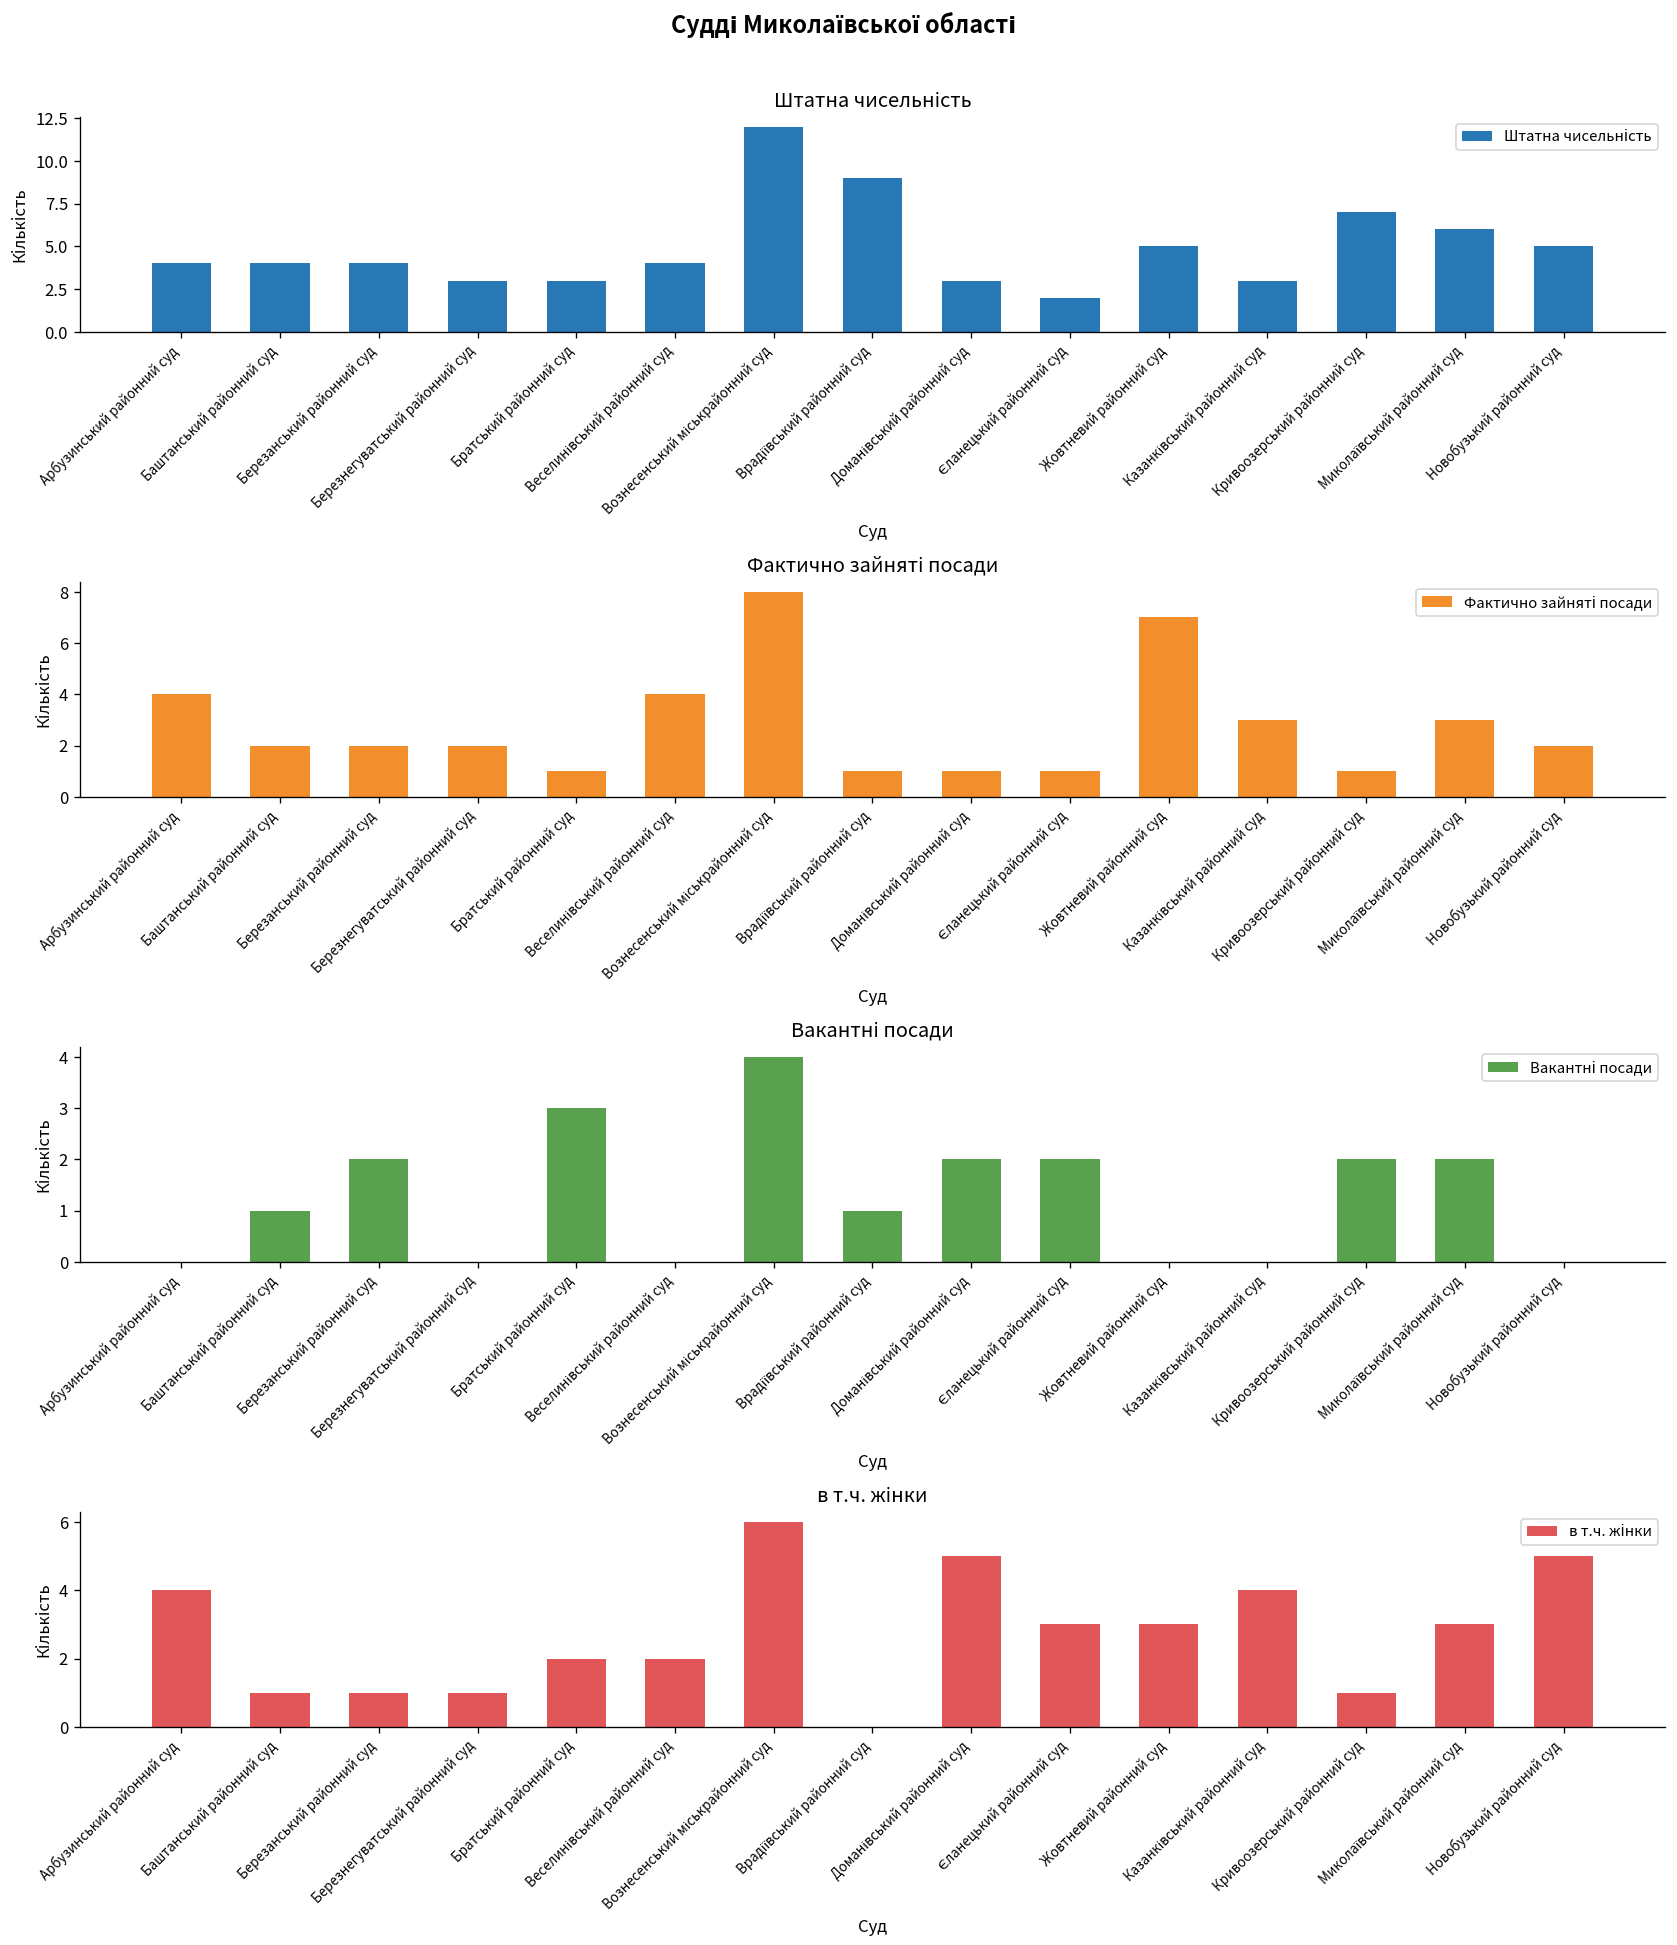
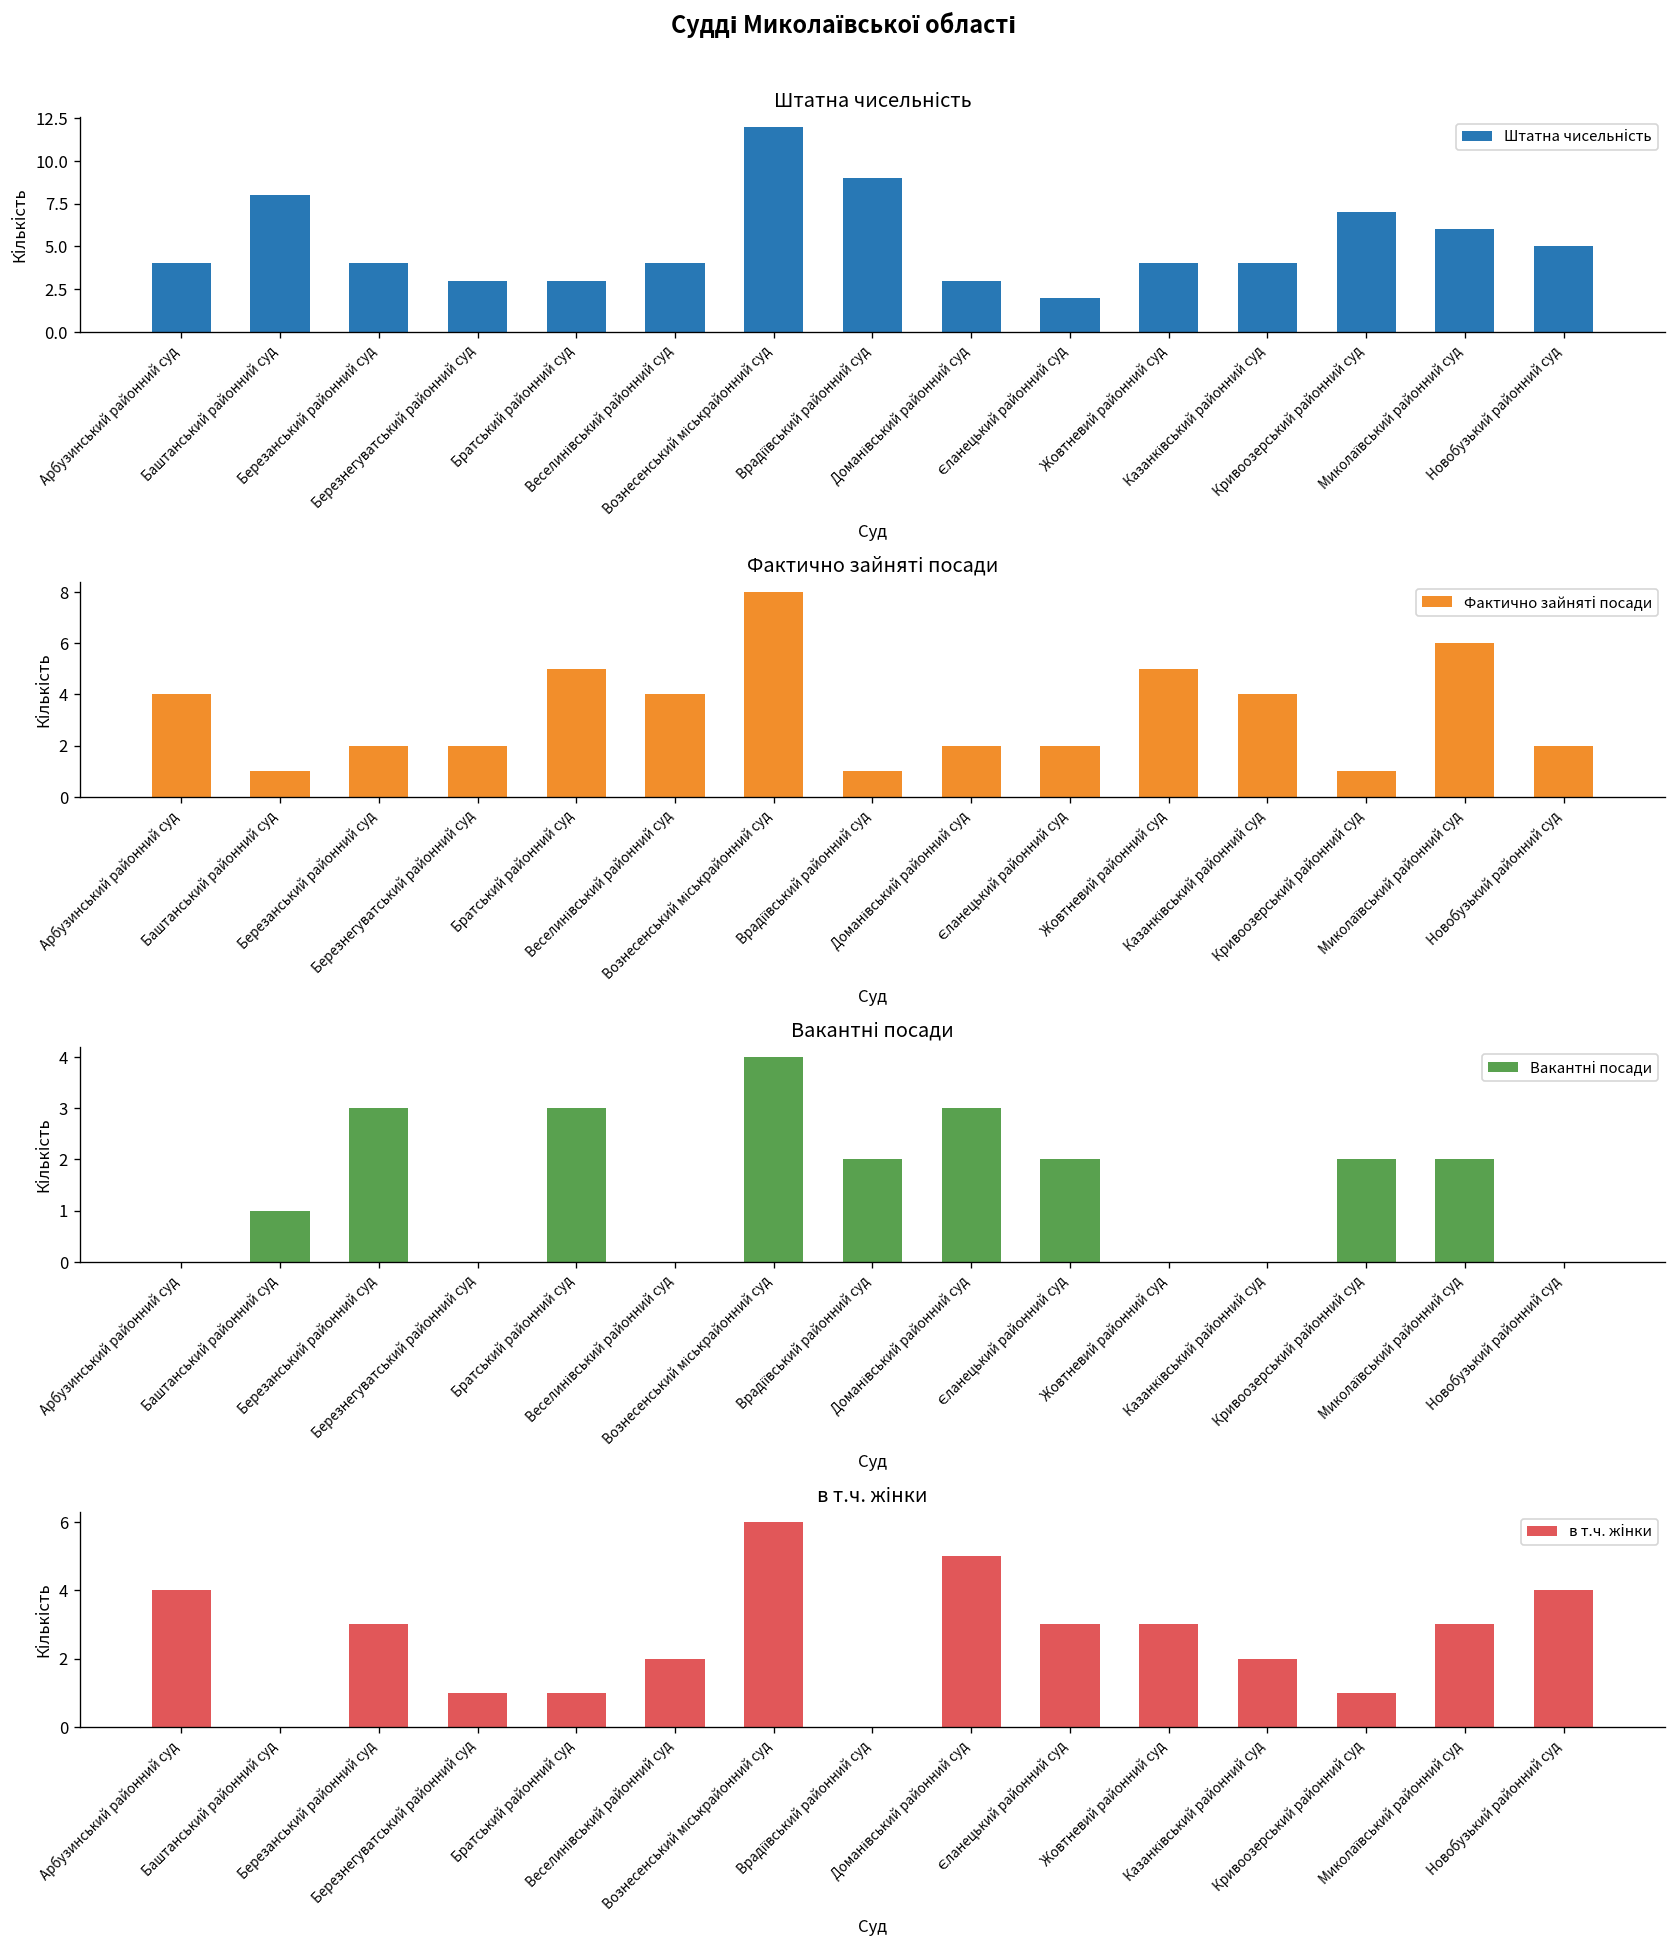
Штатна чисельність, Баштанський районний суд: 4 -> 8
Штатна чисельність, Жовтневий районний суд: 5 -> 4
Штатна чисельність, Казанківський районний суд: 3 -> 4
Фактично зайняті посади, Баштанський районний суд: 2 -> 1
Фактично зайняті посади, Братський районний суд: 1 -> 5
Фактично зайняті посади, Доманівський районний суд: 1 -> 2
Фактично зайняті посади, Єланецький районний суд: 1 -> 2
Фактично зайняті посади, Жовтневий районний суд: 7 -> 5
Фактично зайняті посади, Казанківський районний суд: 3 -> 4
Фактично зайняті посади, Миколаївський районний суд: 3 -> 6
Вакантні посади, Березанський районний суд: 2 -> 3
Вакантні посади, Врадіївський районний суд: 1 -> 2
Вакантні посади, Доманівський районний суд: 2 -> 3
в т.ч. жінки, Баштанський районний суд: 1 -> 0
в т.ч. жінки, Березанський районний суд: 1 -> 3
в т.ч. жінки, Братський районний суд: 2 -> 1
в т.ч. жінки, Казанківський районний суд: 4 -> 2
в т.ч. жінки, Новобузький районний суд: 5 -> 4
